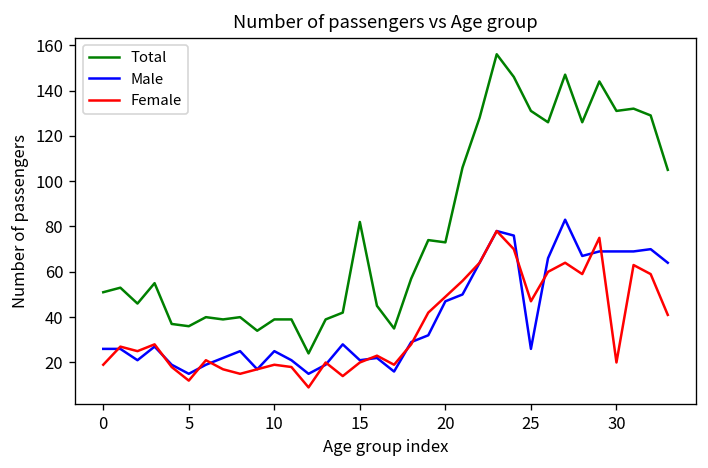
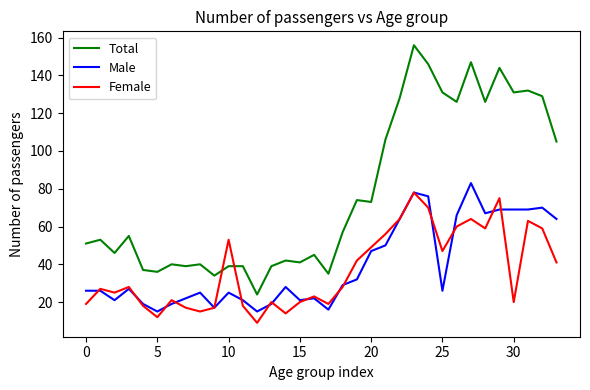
Female, 10: 19 -> 53
Total, 15: 82 -> 41
